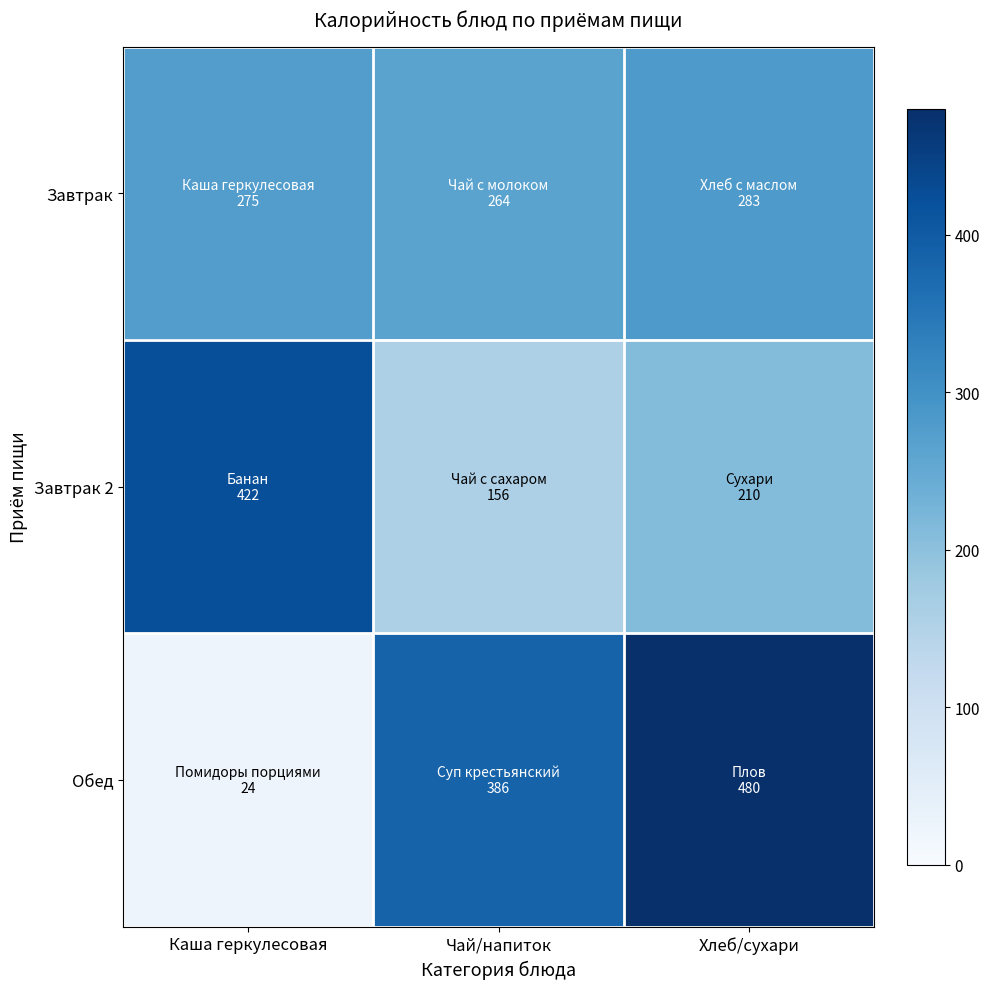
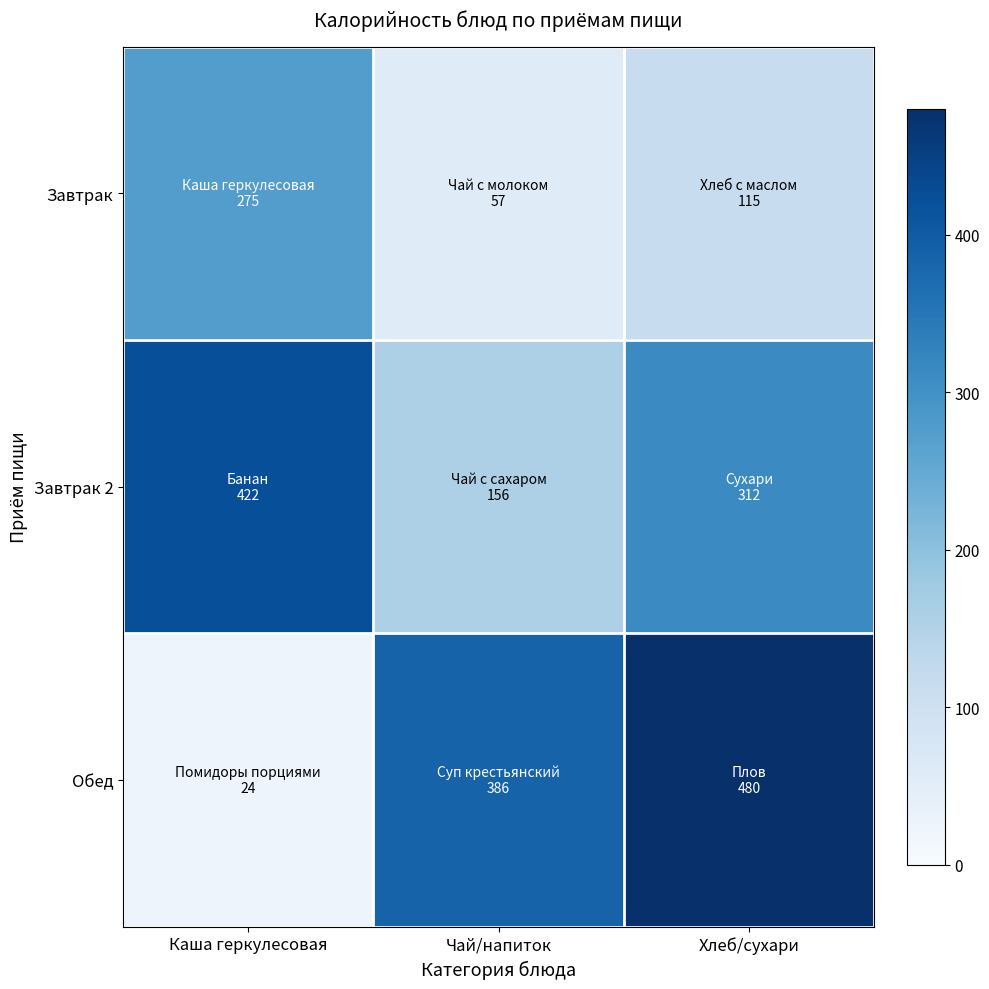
Завтрак, Чай/напиток: 264 -> 57
Завтрак, Хлеб/сухари: 283 -> 115
Завтрак 2, Хлеб/сухари: 210 -> 312
